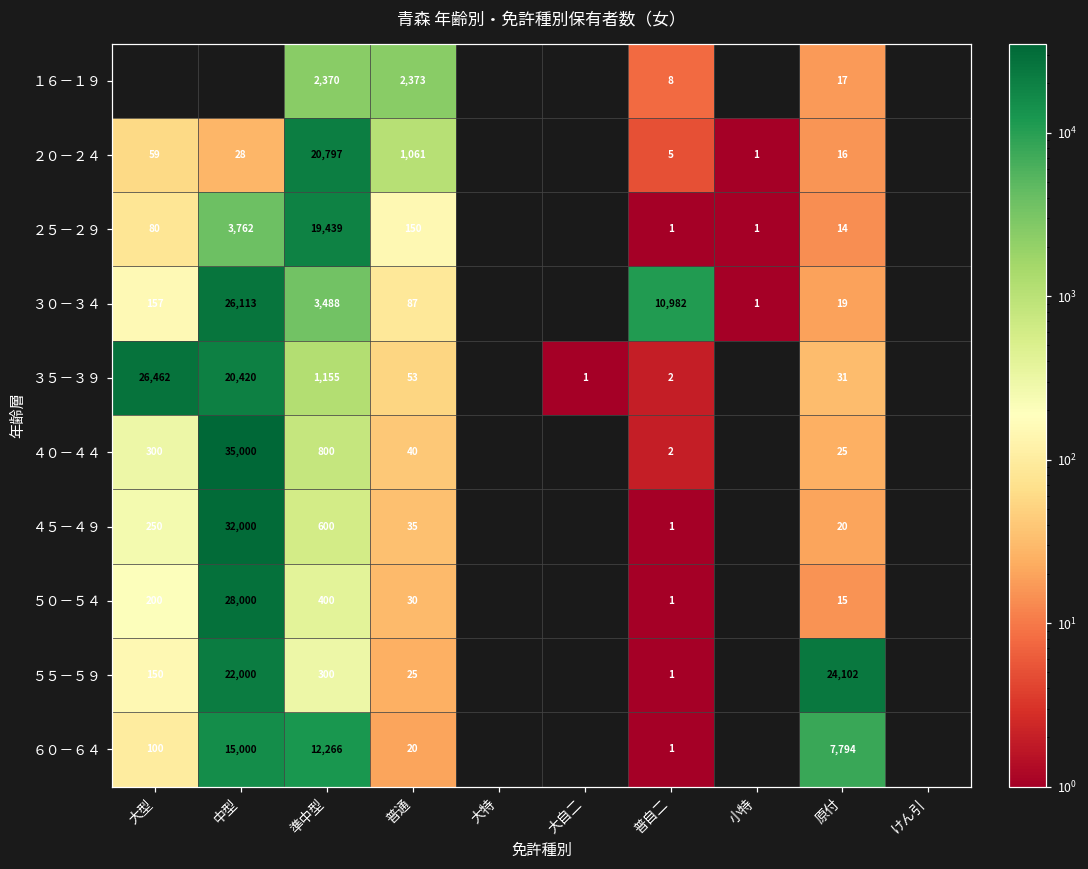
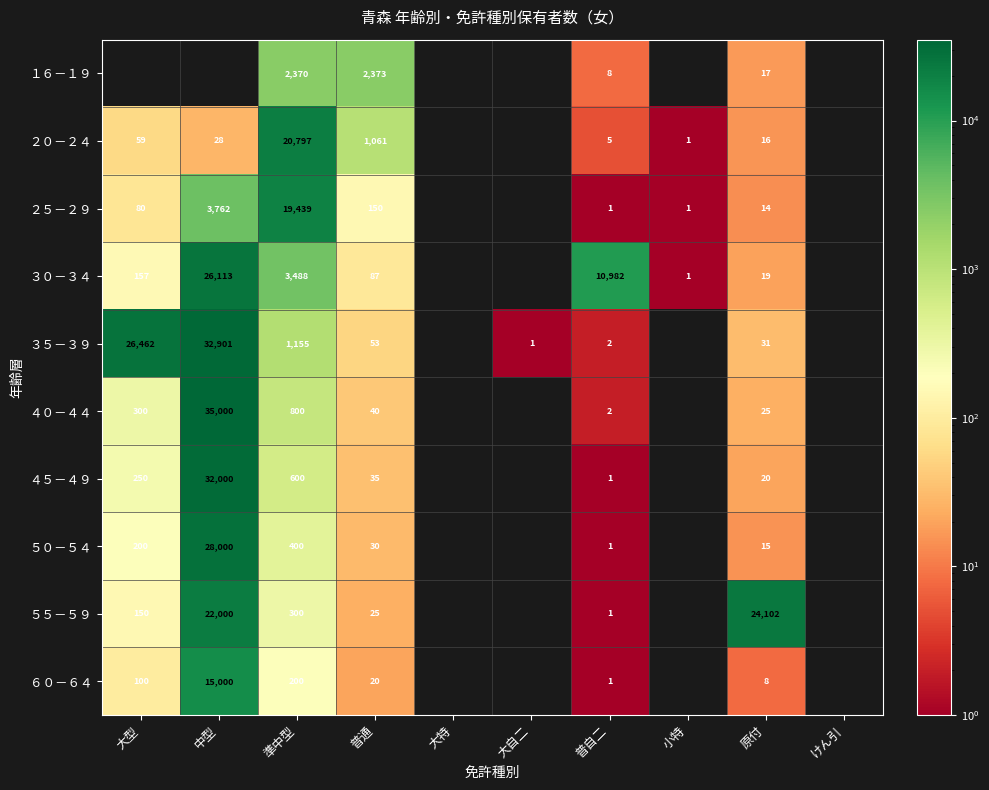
３５－３９, 中型: 20,420 -> 32,901
６０－６４, 準中型: 12,266 -> 200
６０－６４, 原付: 7,794 -> 8
